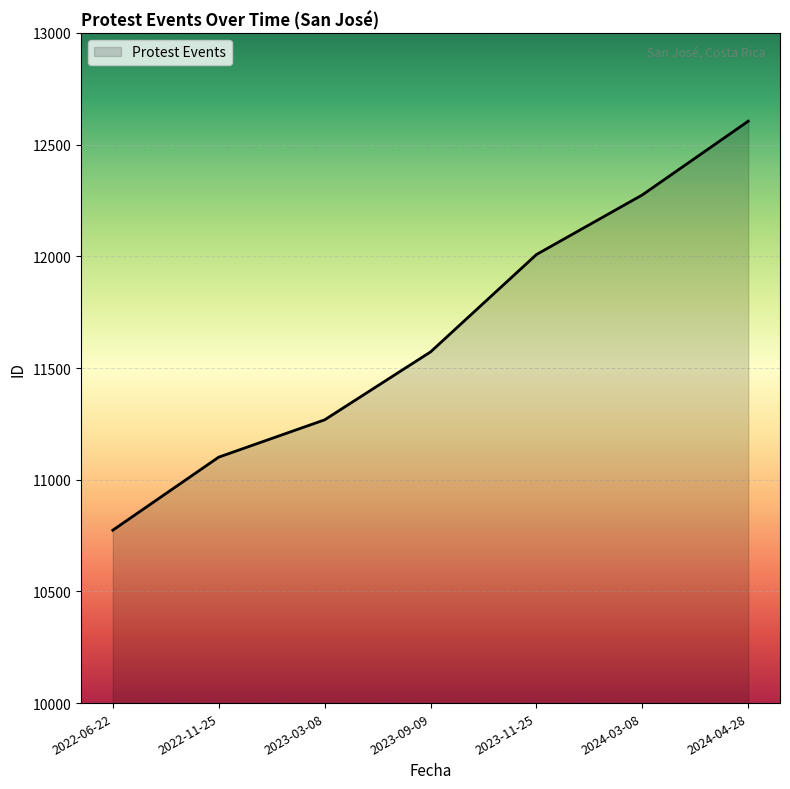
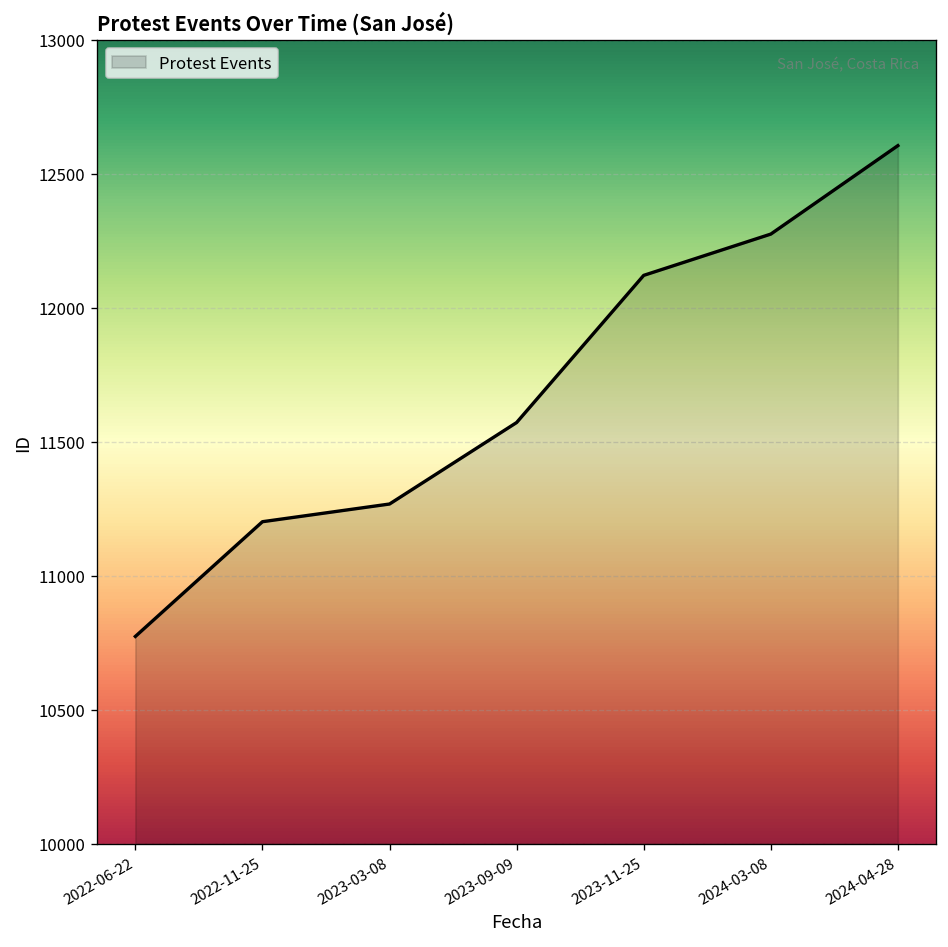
2022-11-25: 11100 -> 11200
2023-11-25: 12010 -> 12120
